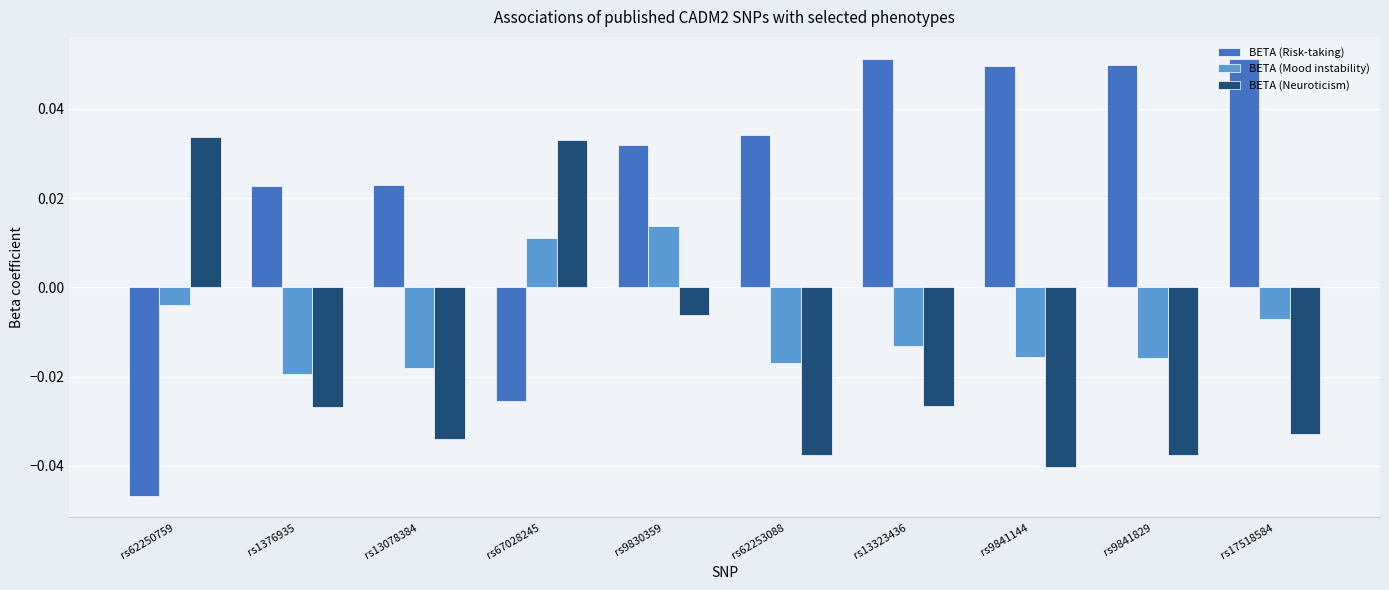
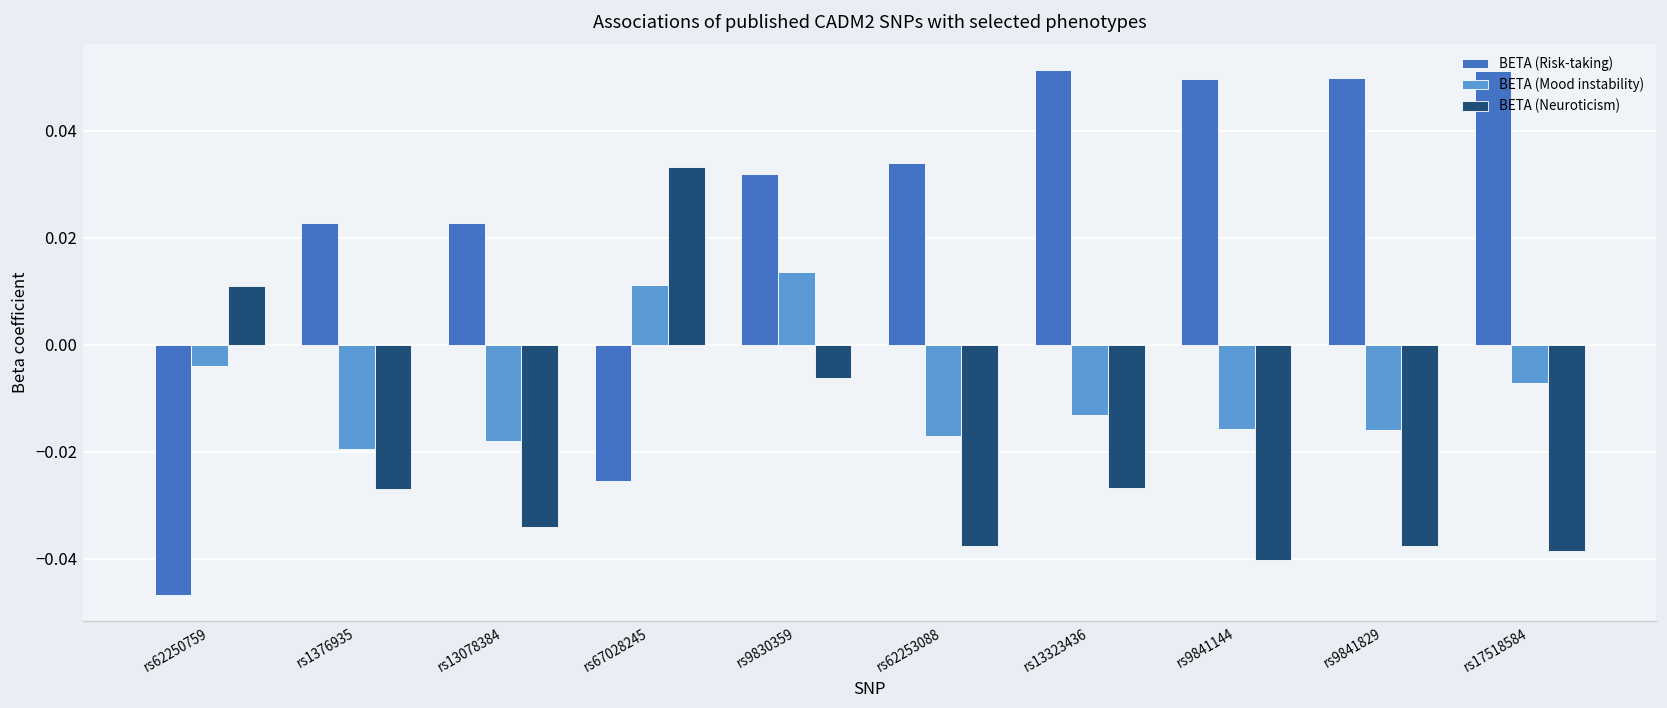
BETA (Neuroticism), rs62250759: 0.034 -> 0.011
BETA (Neuroticism), rs17518584: -0.033 -> -0.039
